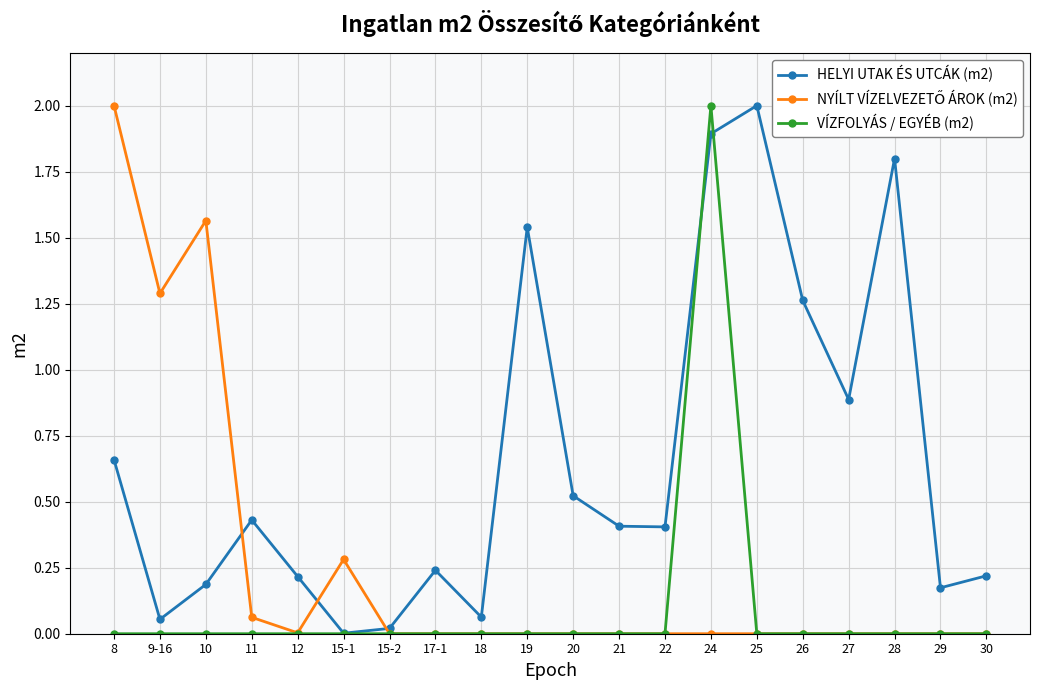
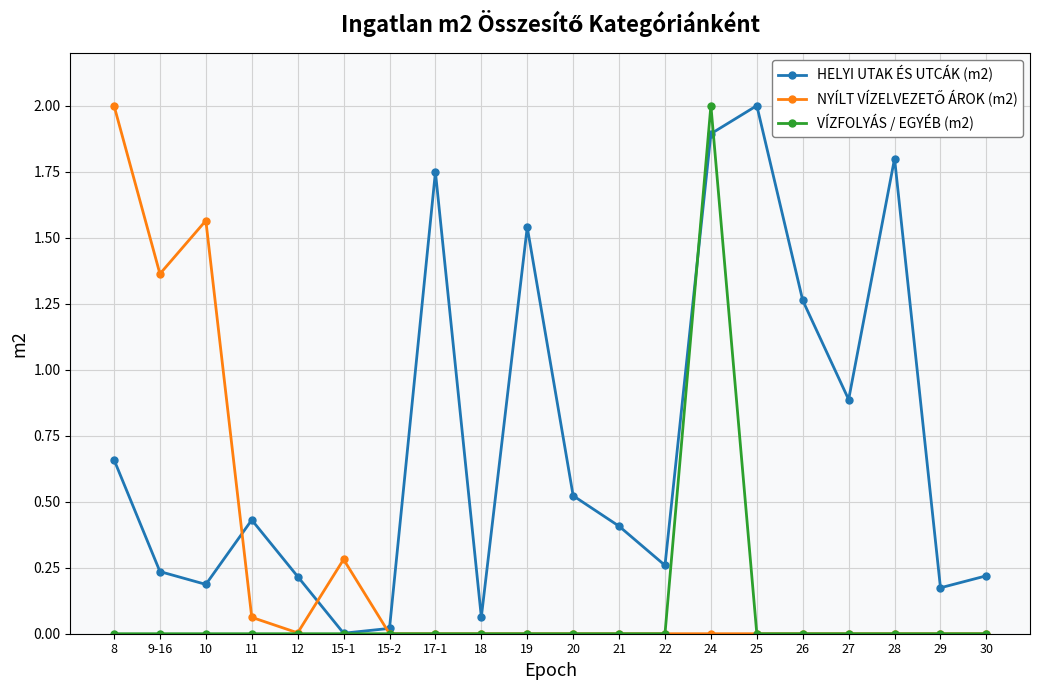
HELYI UTAK ÉS UTCÁK (m2), 9-16: 0.05 -> 0.24
NYÍLT VÍZELVEZETŐ ÁROK (m2), 9-16: 1.29 -> 1.36
HELYI UTAK ÉS UTCÁK (m2), 17-1: 0.24 -> 1.75
HELYI UTAK ÉS UTCÁK (m2), 22: 0.40 -> 0.26
